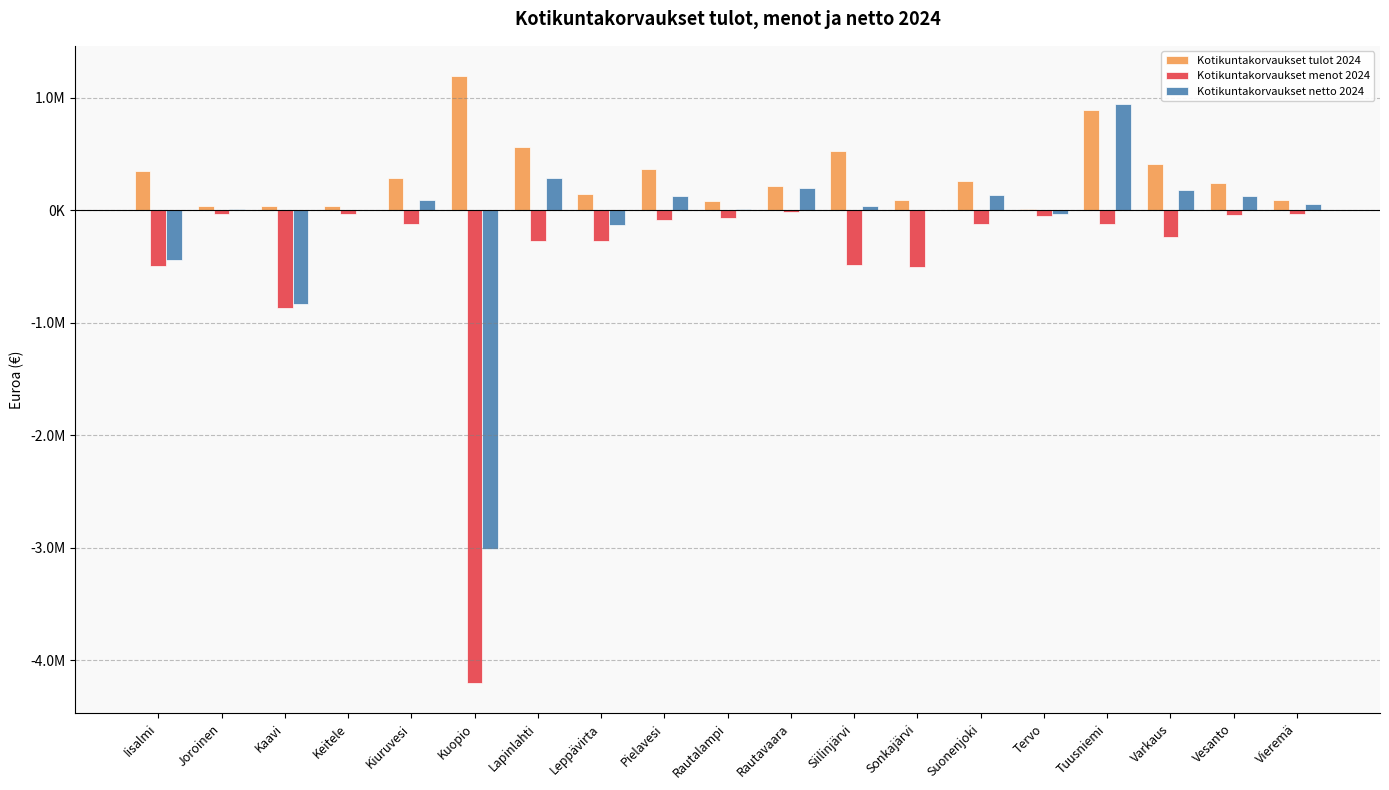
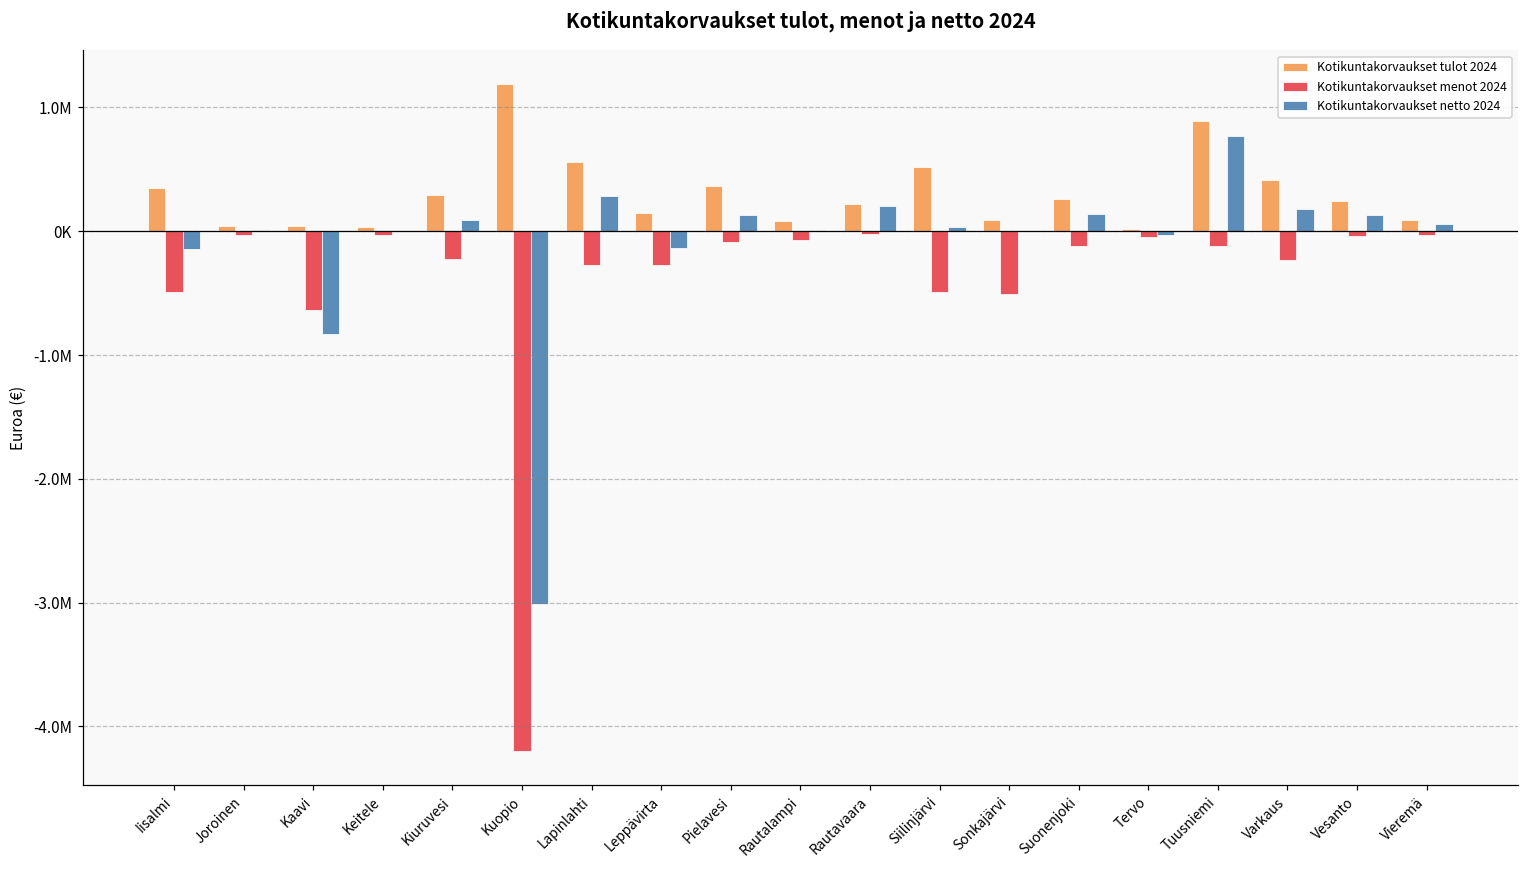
Kotikuntakorvaukset netto 2024, Iisalmi: -440000 -> -150000
Kotikuntakorvaukset menot 2024, Kaavi: -870000 -> -630000
Kotikuntakorvaukset menot 2024, Kiuruvesi: -120000 -> -230000
Kotikuntakorvaukset netto 2024, Tuusniemi: 950000 -> 770000
